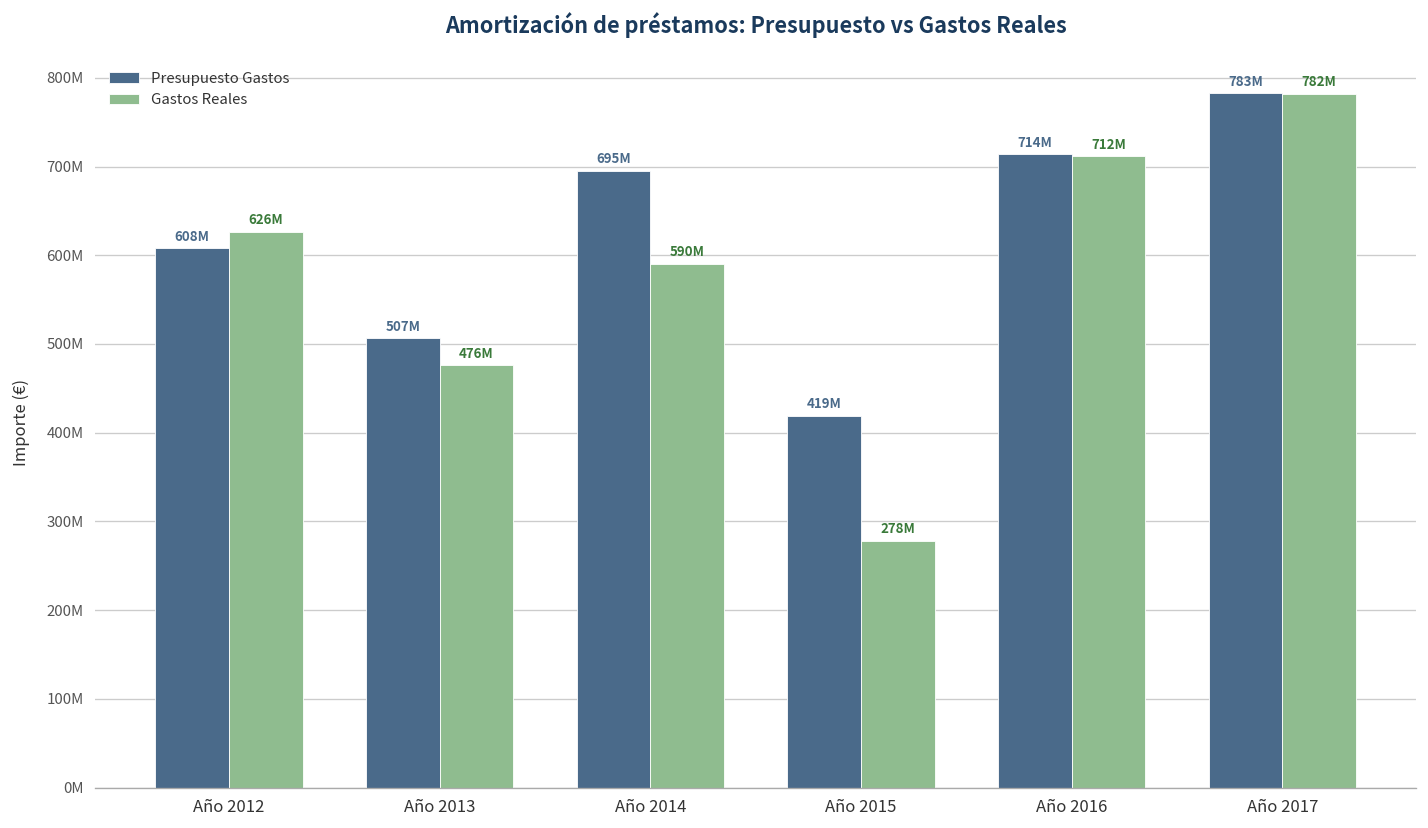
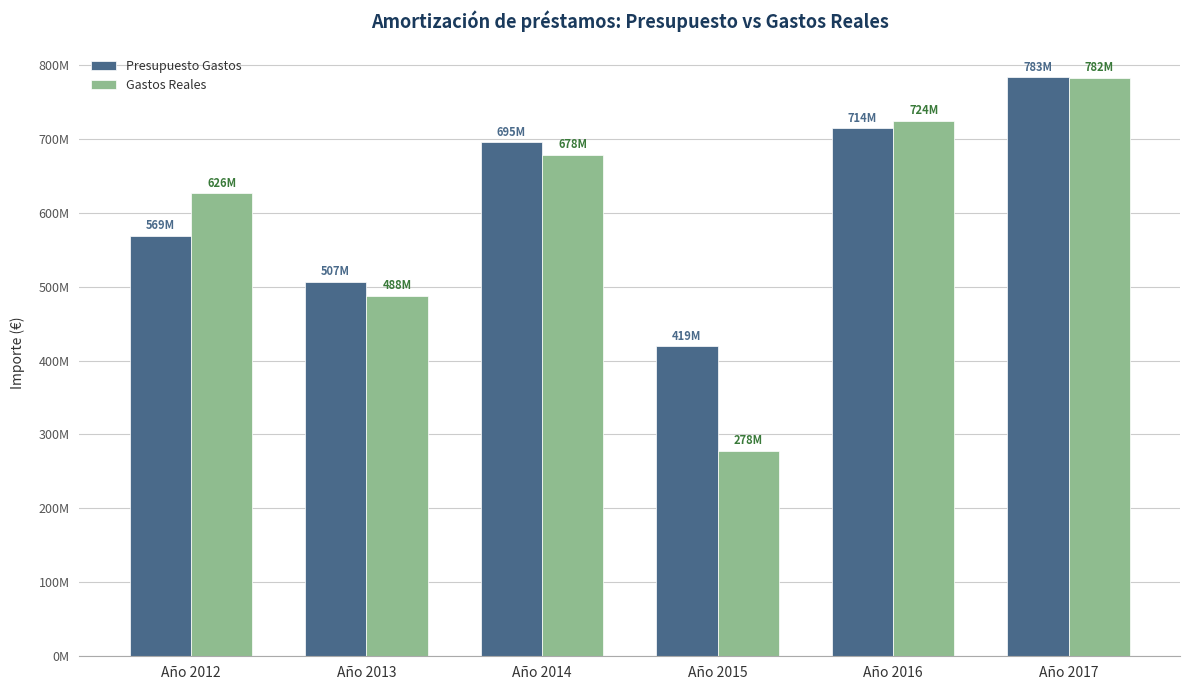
Presupuesto Gastos, Año 2012: 608M -> 569M
Gastos Reales, Año 2013: 476M -> 488M
Gastos Reales, Año 2014: 590M -> 678M
Gastos Reales, Año 2016: 712M -> 724M
